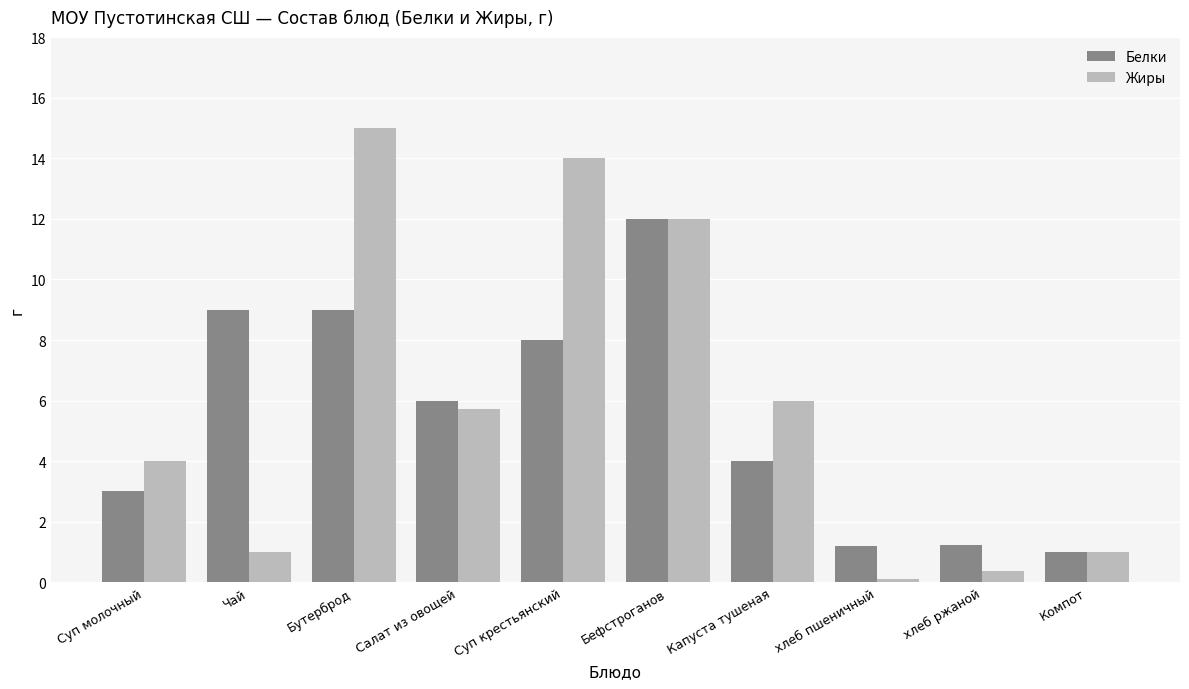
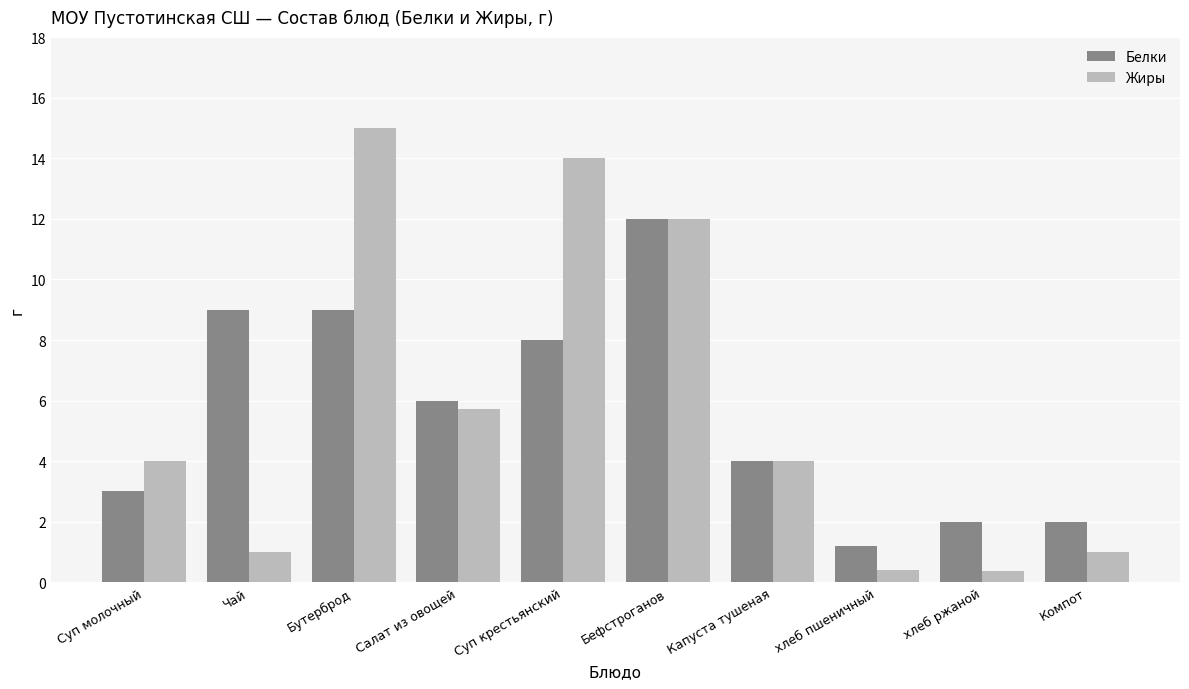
Жиры, Капуста тушеная: 6 -> 4
Жиры, хлеб пшеничный: 0.1 -> 0.4
Белки, хлеб ржаной: 1.2 -> 2.0
Белки, Компот: 1 -> 2
